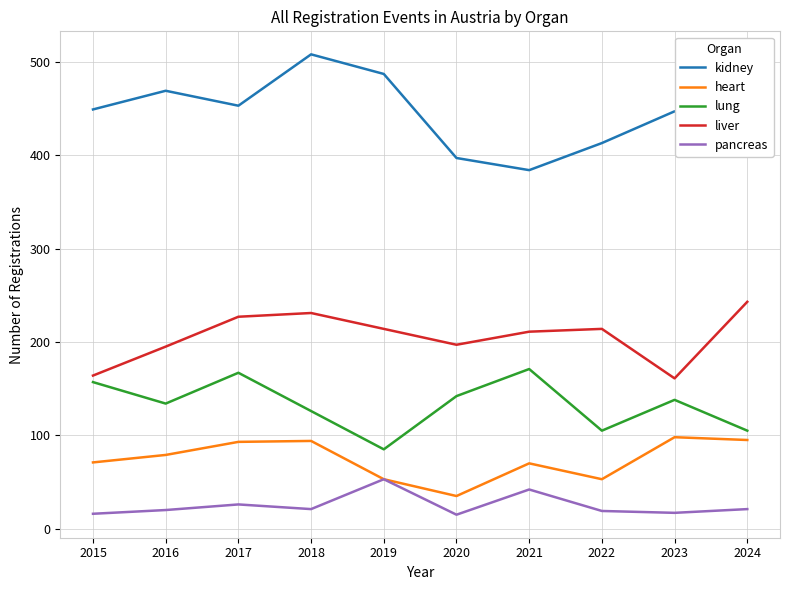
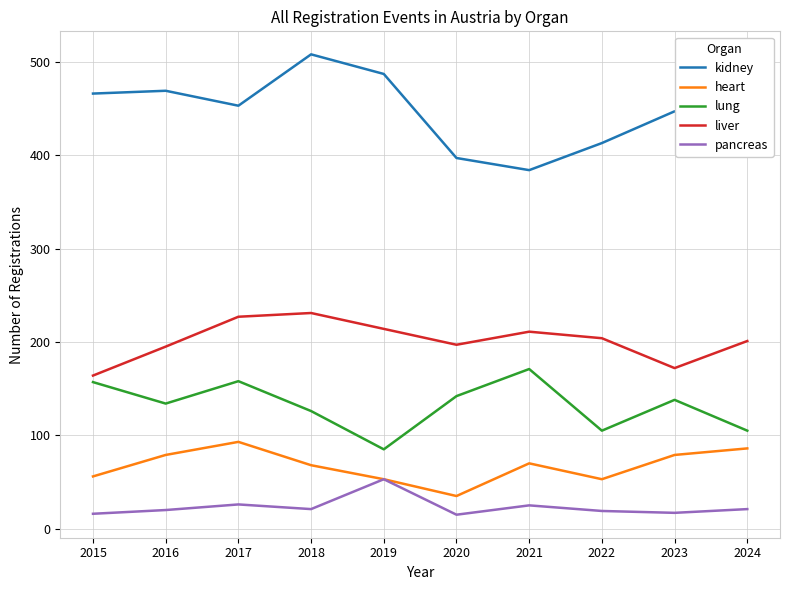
kidney, 2015: 450 -> 470
heart, 2015: 70 -> 60
lung, 2017: 170 -> 160
heart, 2018: 90 -> 70
pancreas, 2021: 40 -> 30
liver, 2022: 210 -> 200
heart, 2023: 100 -> 80
liver, 2023: 160 -> 170
heart, 2024: 100 -> 90
liver, 2024: 240 -> 200
